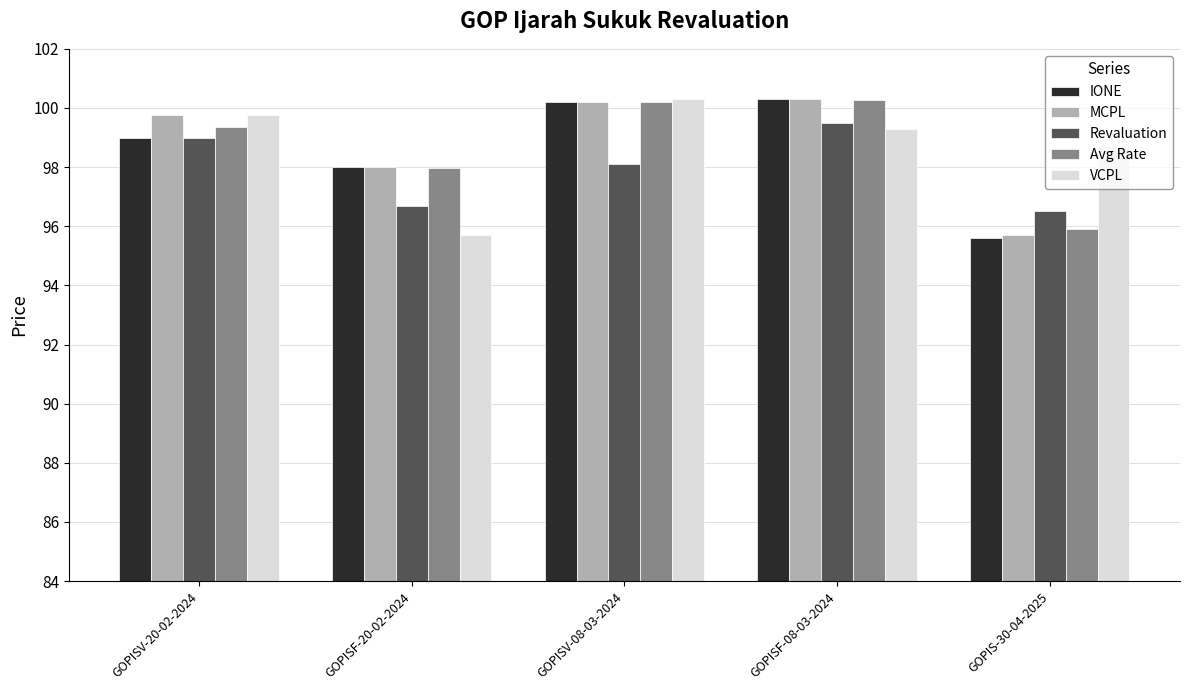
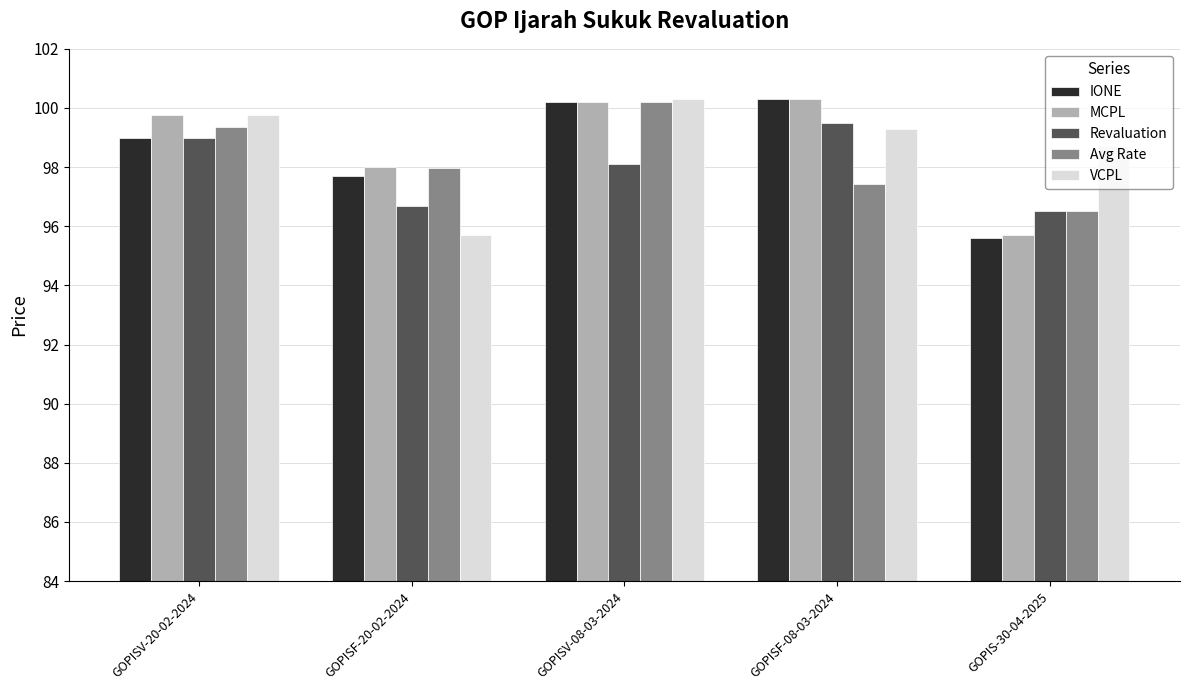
IONE, GOPISF-20-02-2024: 98.0 -> 97.7
Avg Rate, GOPISF-08-03-2024: 100.3 -> 97.4
Avg Rate, GOPIS-30-04-2025: 95.9 -> 96.5
